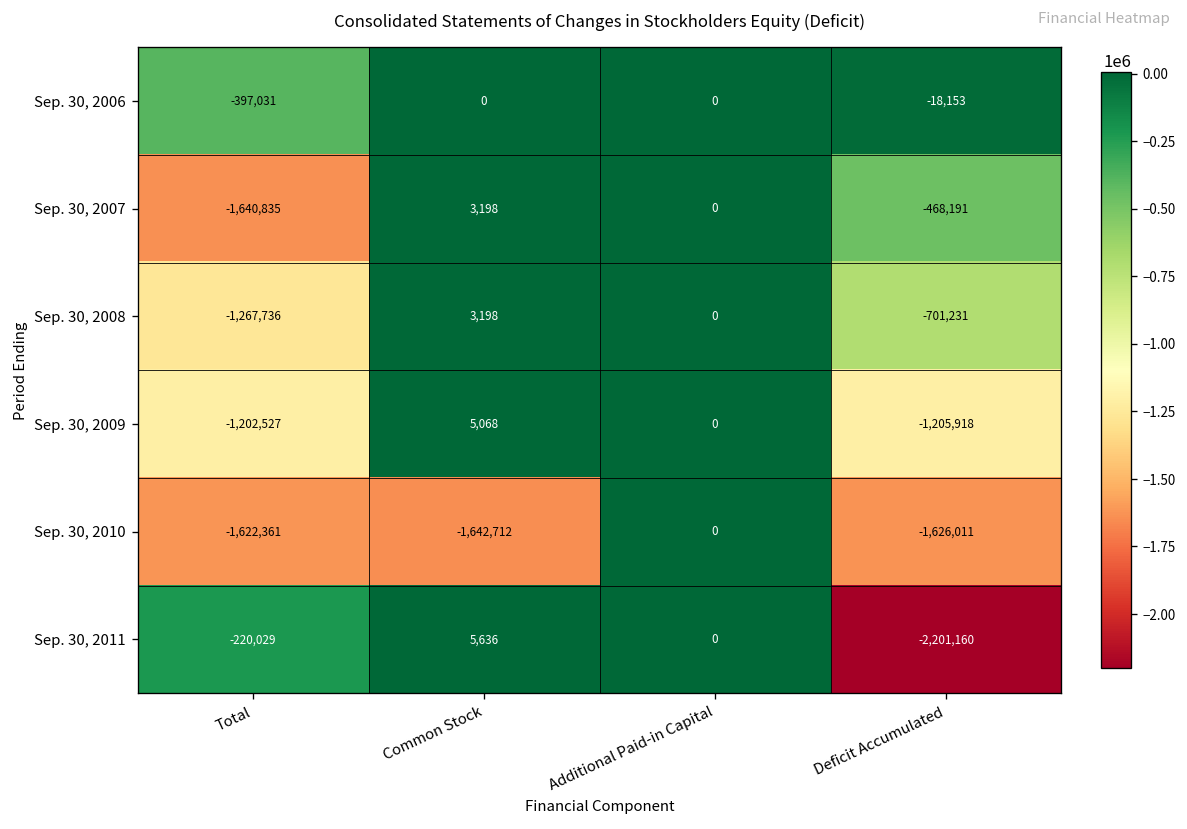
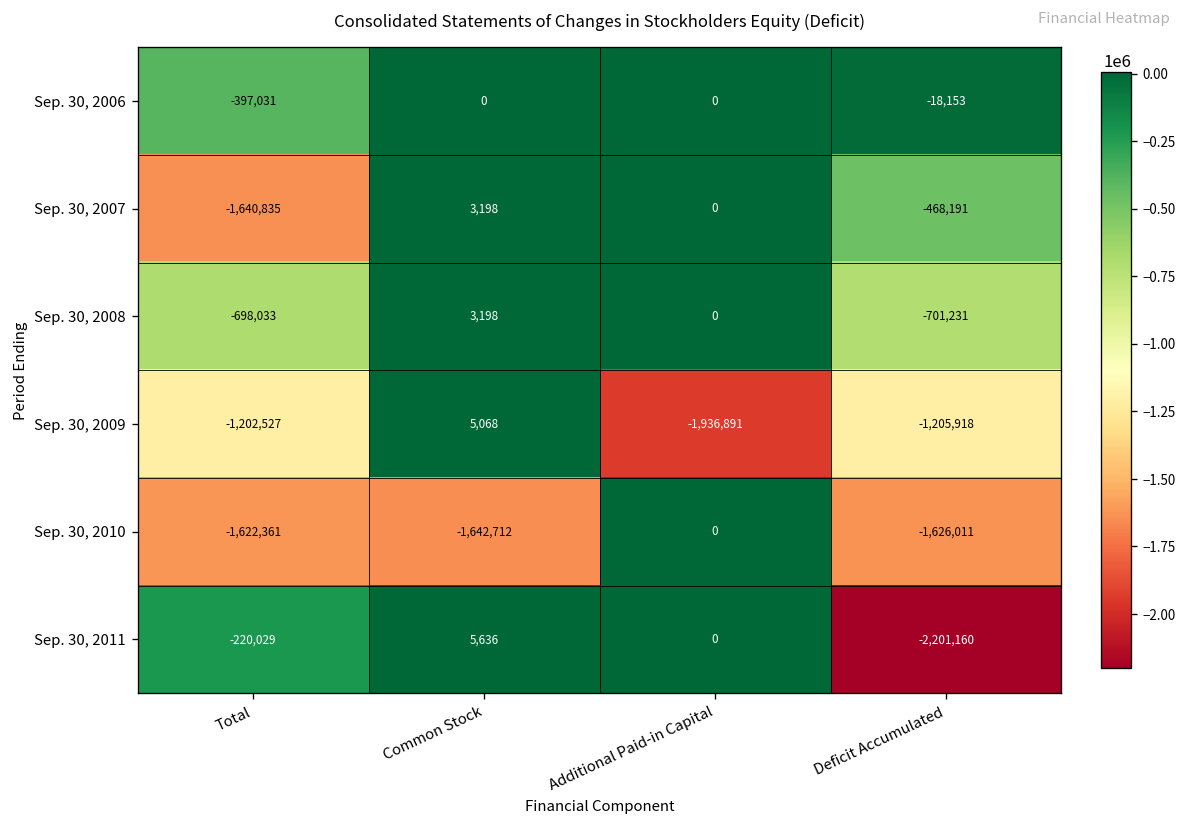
Sep. 30, 2008, Total: -1,267,736 -> -698,033
Sep. 30, 2009, Additional Paid-in Capital: 0 -> -1,936,891
